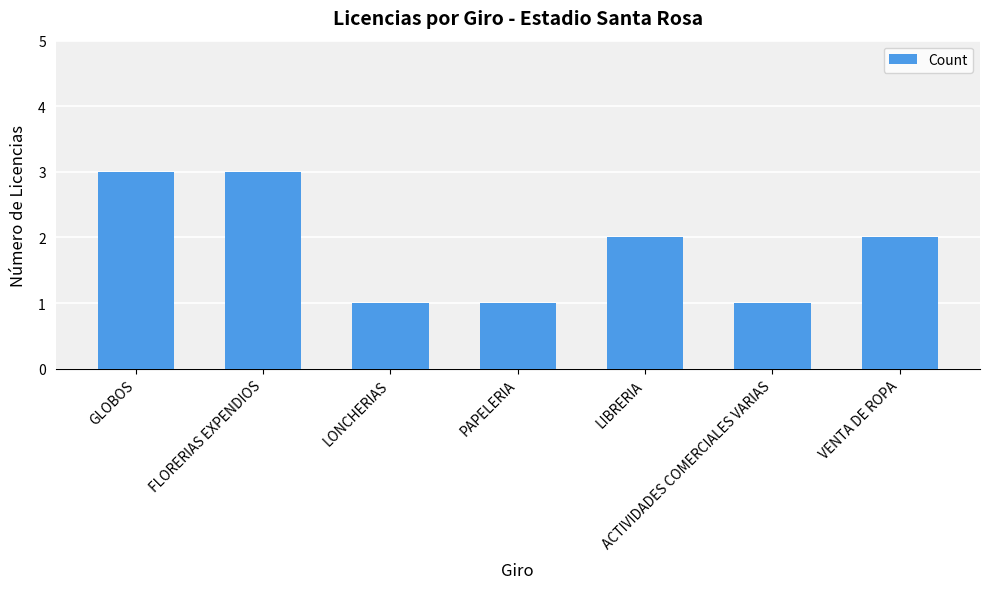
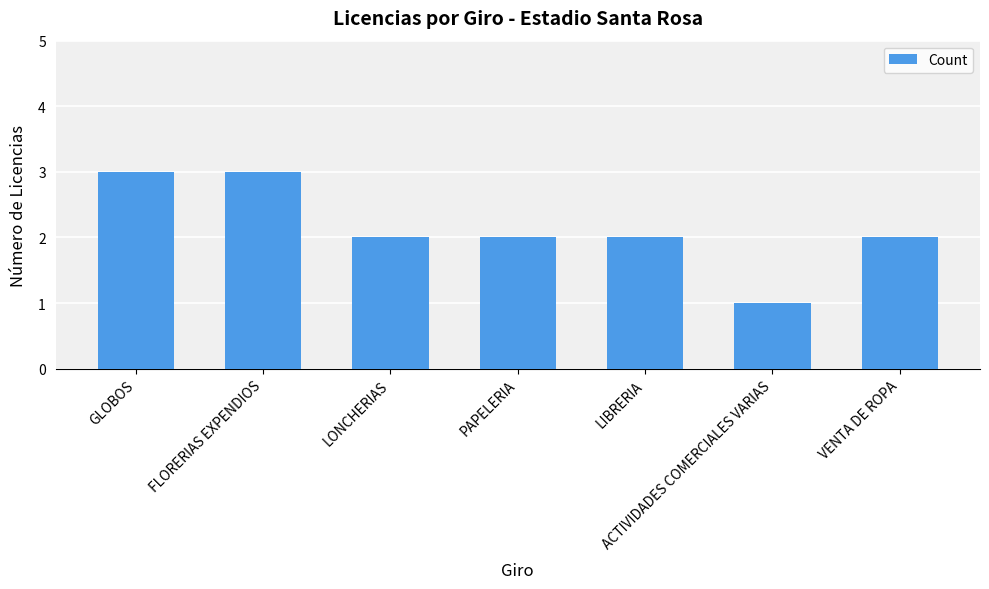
LONCHERIAS: 1 -> 2
PAPELERIA: 1 -> 2
